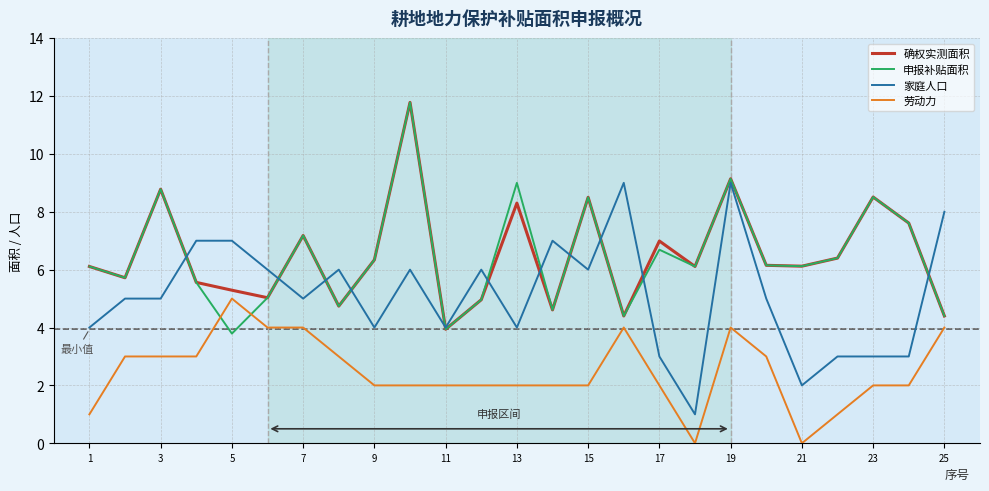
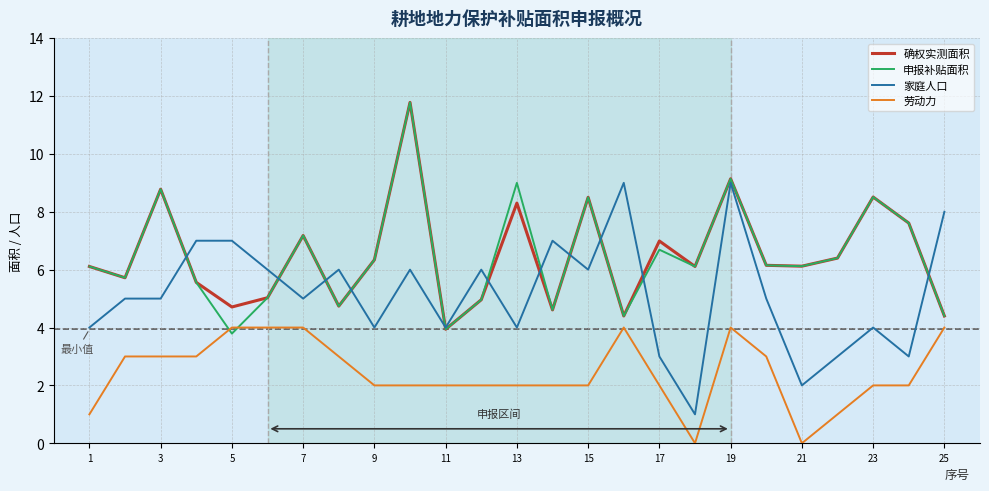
确权实测面积, 5: 5.3 -> 4.7
劳动力, 5: 5 -> 4
家庭人口, 23: 3 -> 4
